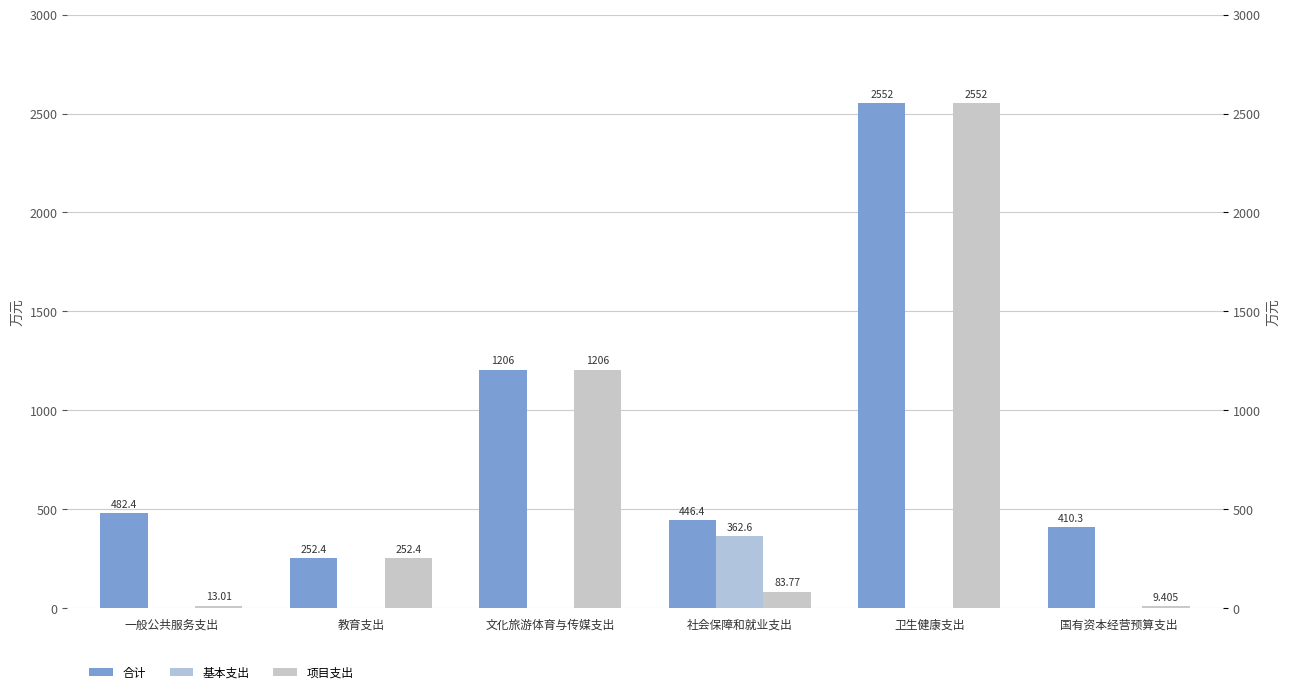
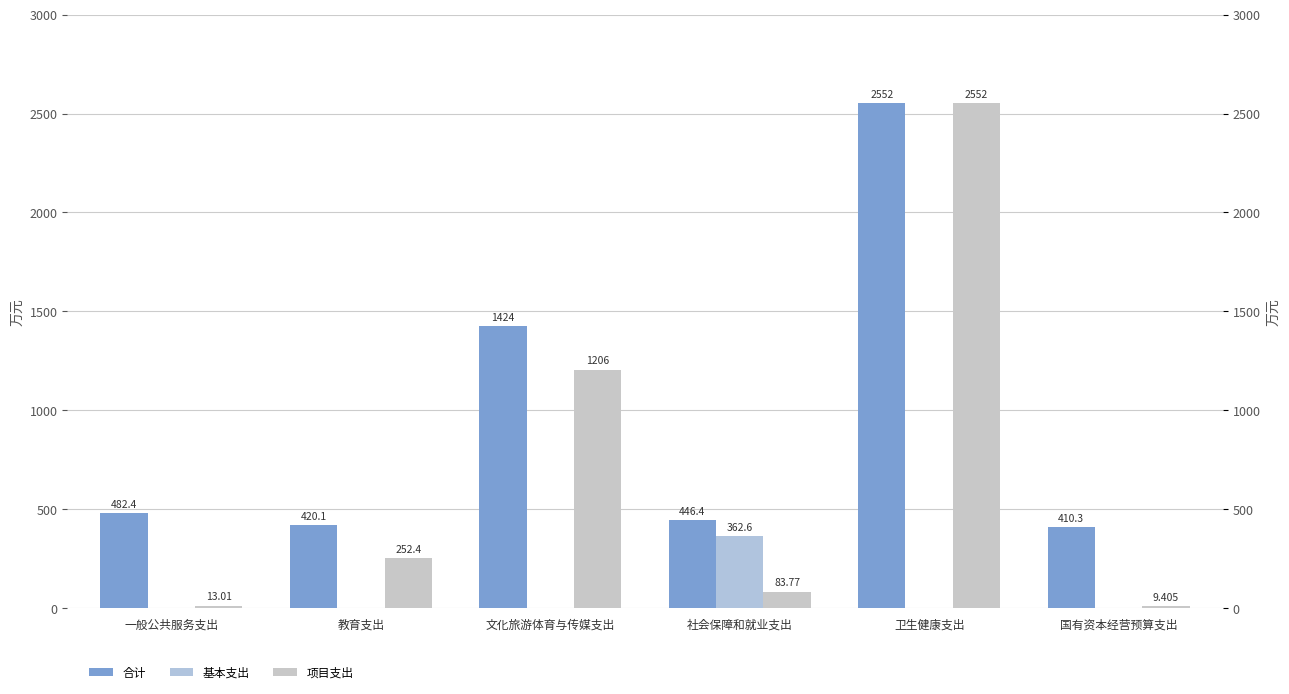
合计, 教育支出: 252.4 -> 420.1
合计, 文化旅游体育与传媒支出: 1206 -> 1424
